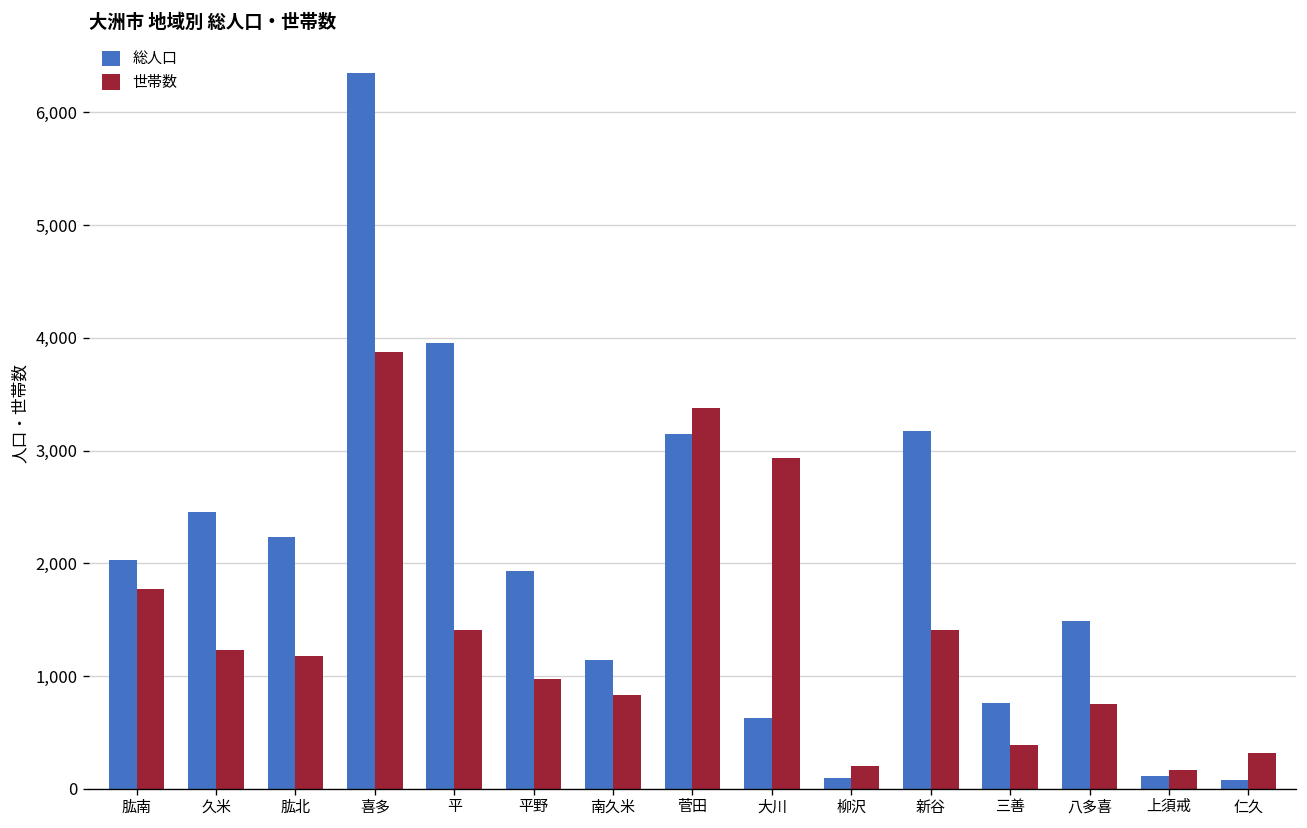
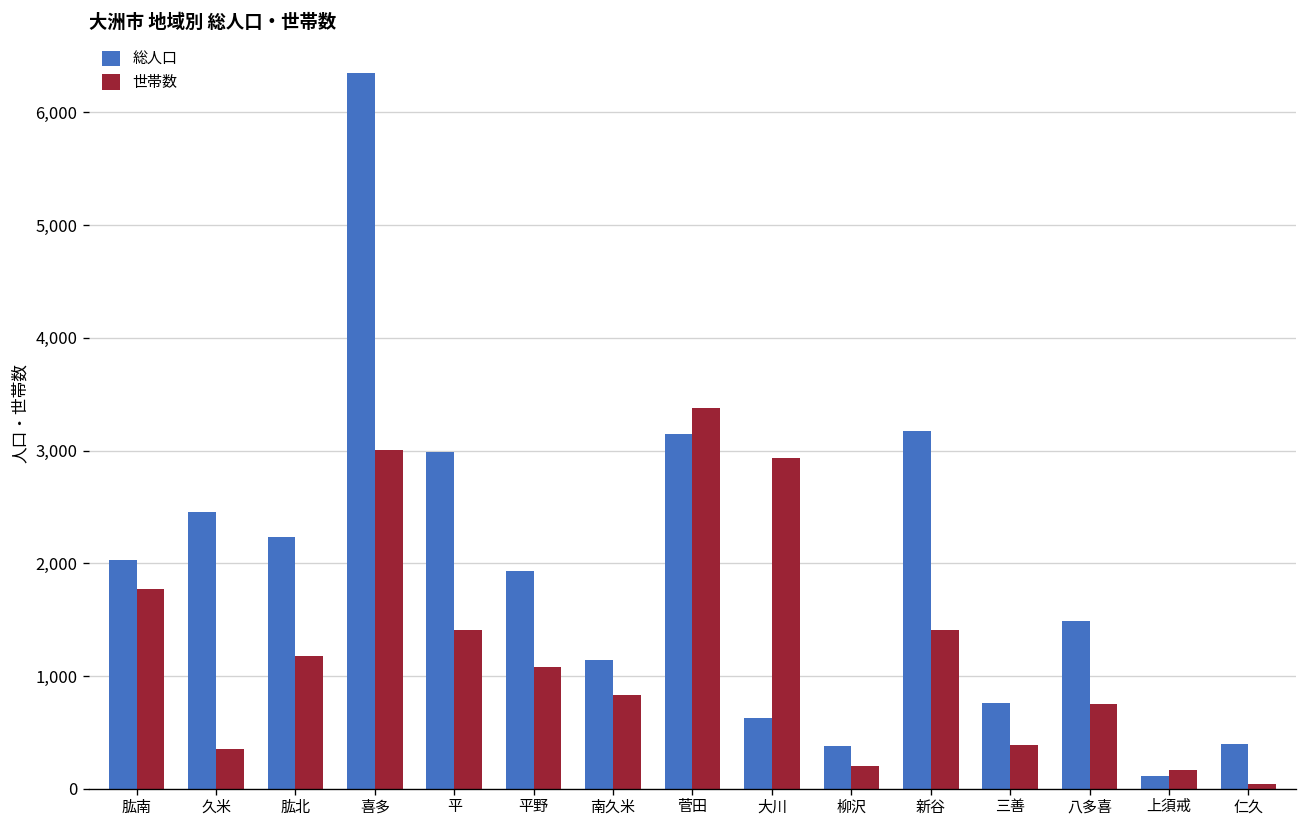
世帯数, 久米: 1,200 -> 400
世帯数, 喜多: 3,900 -> 3,000
総人口, 平: 4,000 -> 3,000
世帯数, 平野: 1,000 -> 1,100
総人口, 柳沢: 100 -> 400
総人口, 仁久: 100 -> 400
世帯数, 仁久: 300 -> 0
